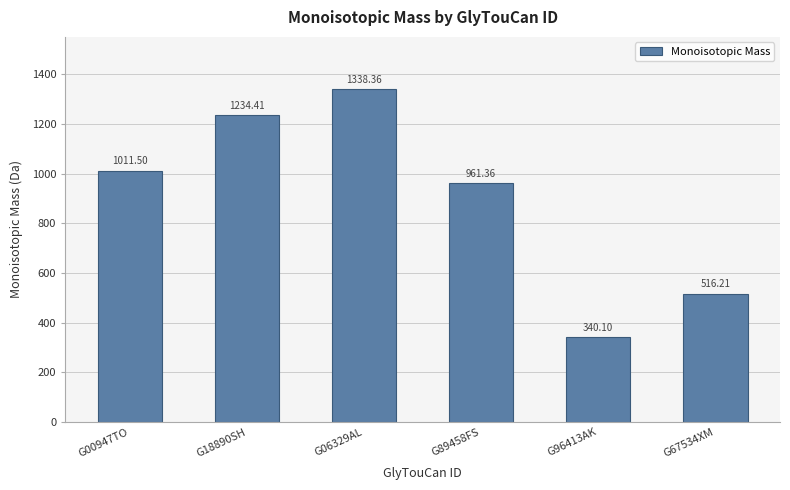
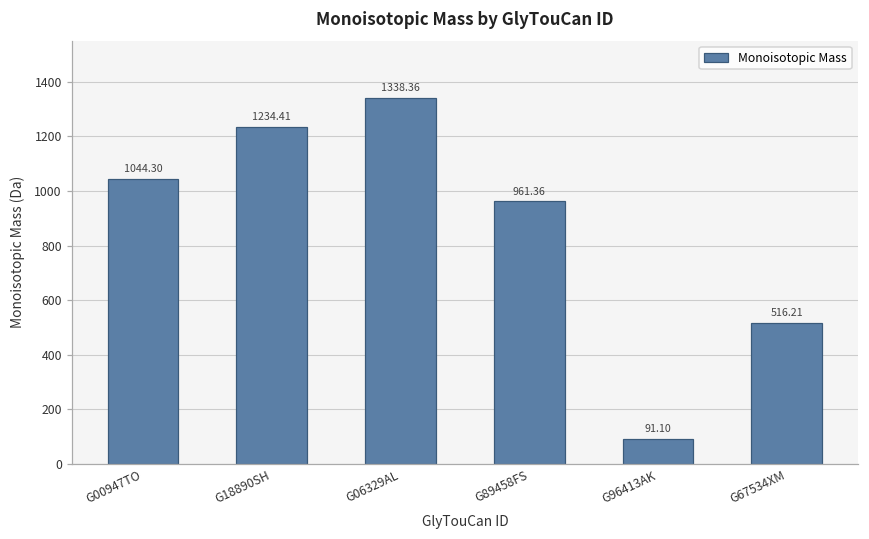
G00947TO: 1011.50 -> 1044.30
G96413AK: 340.10 -> 91.10
